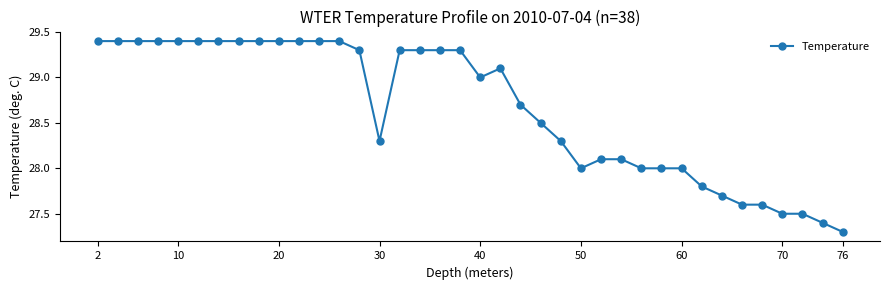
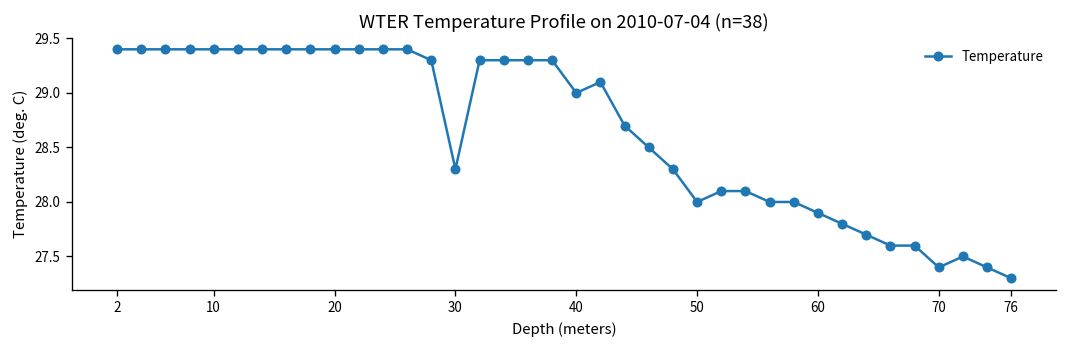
60: 28.0 -> 27.9
70: 27.5 -> 27.4
